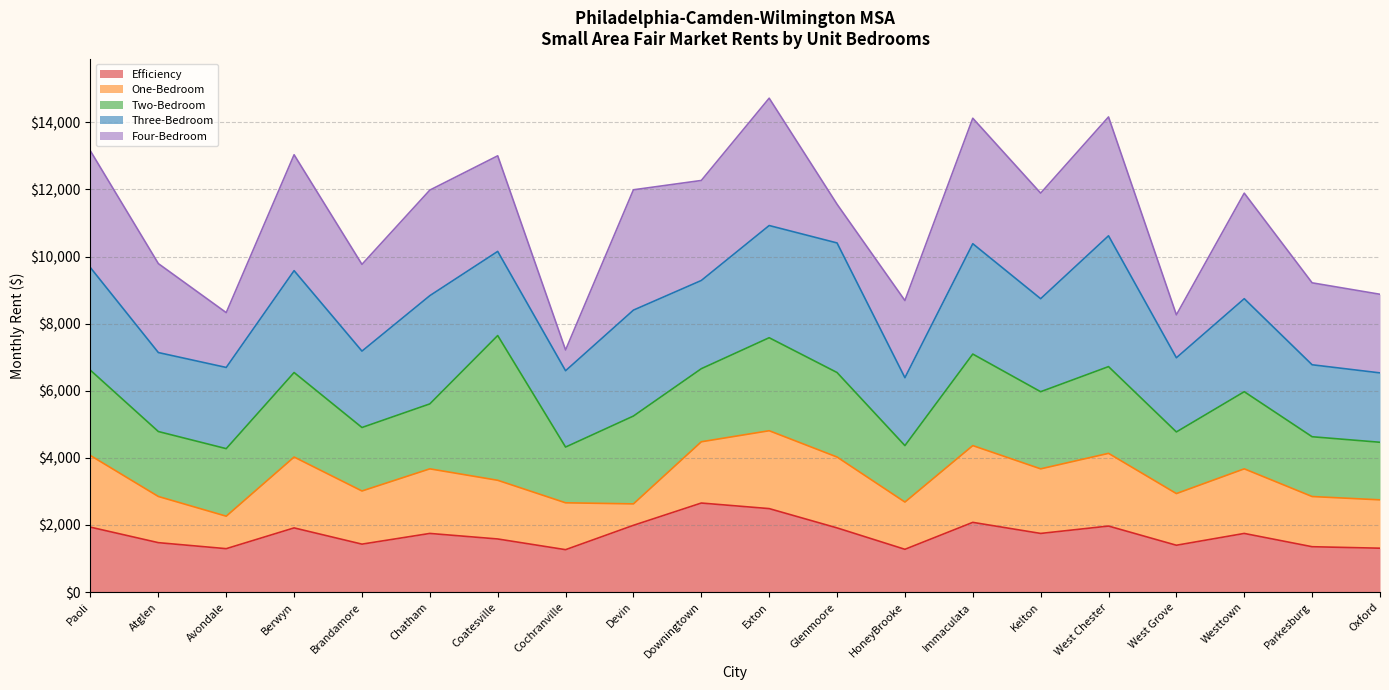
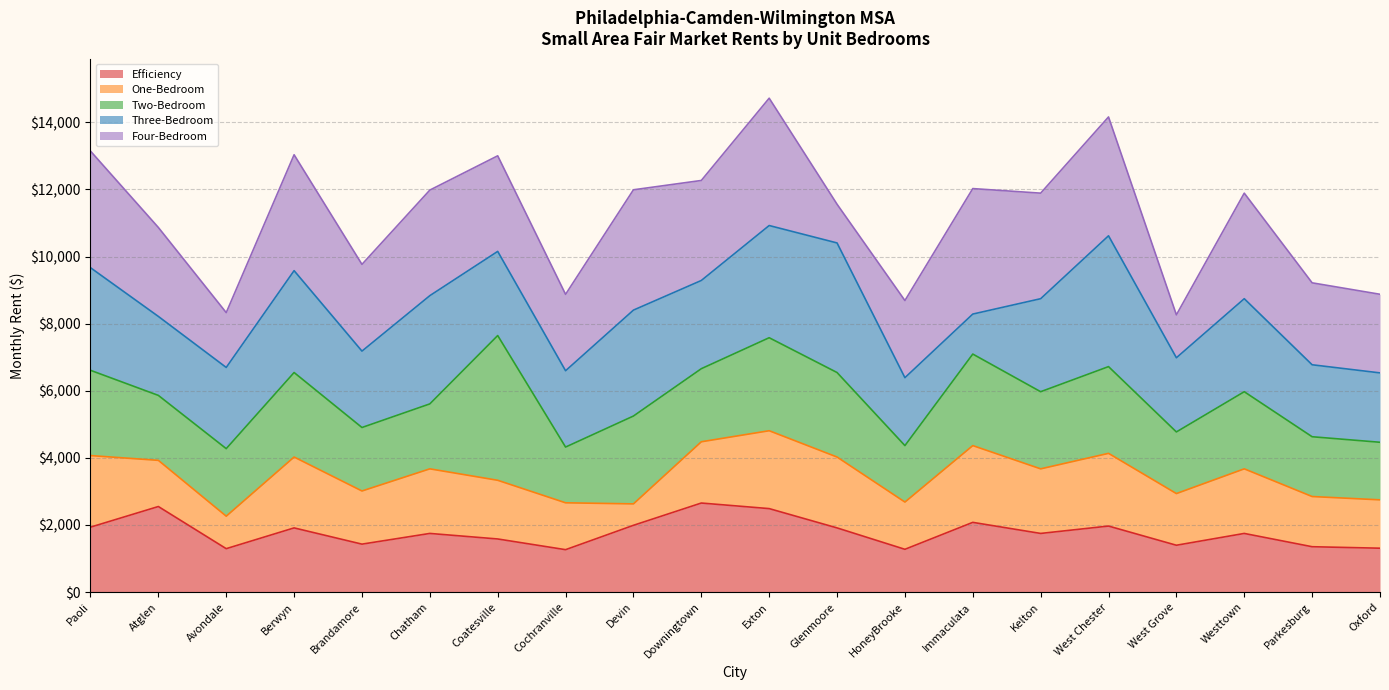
Efficiency, Atglen: $1,500 -> $2,600
Four-Bedroom, Cochranville: $600 -> $2,300
Three-Bedroom, Immaculata: $3,300 -> $1,200
